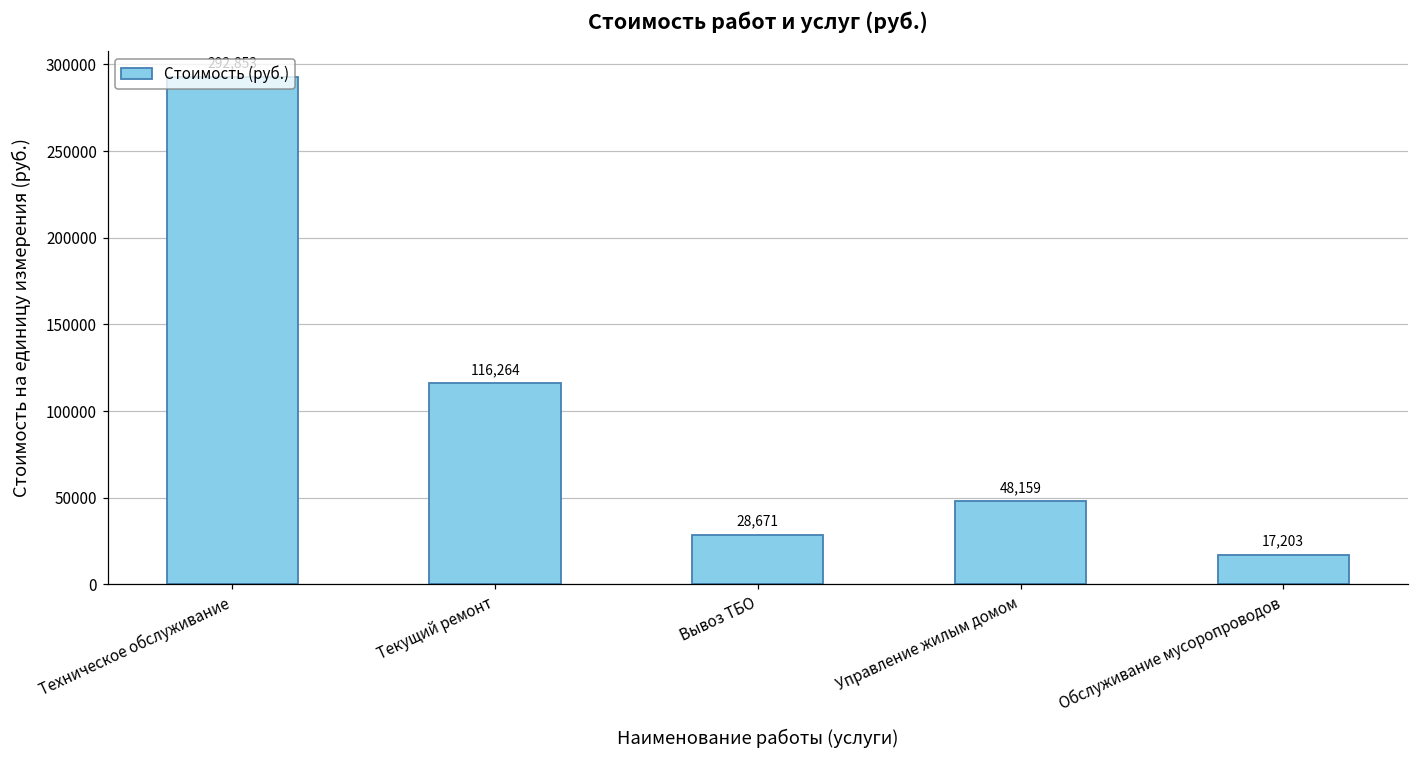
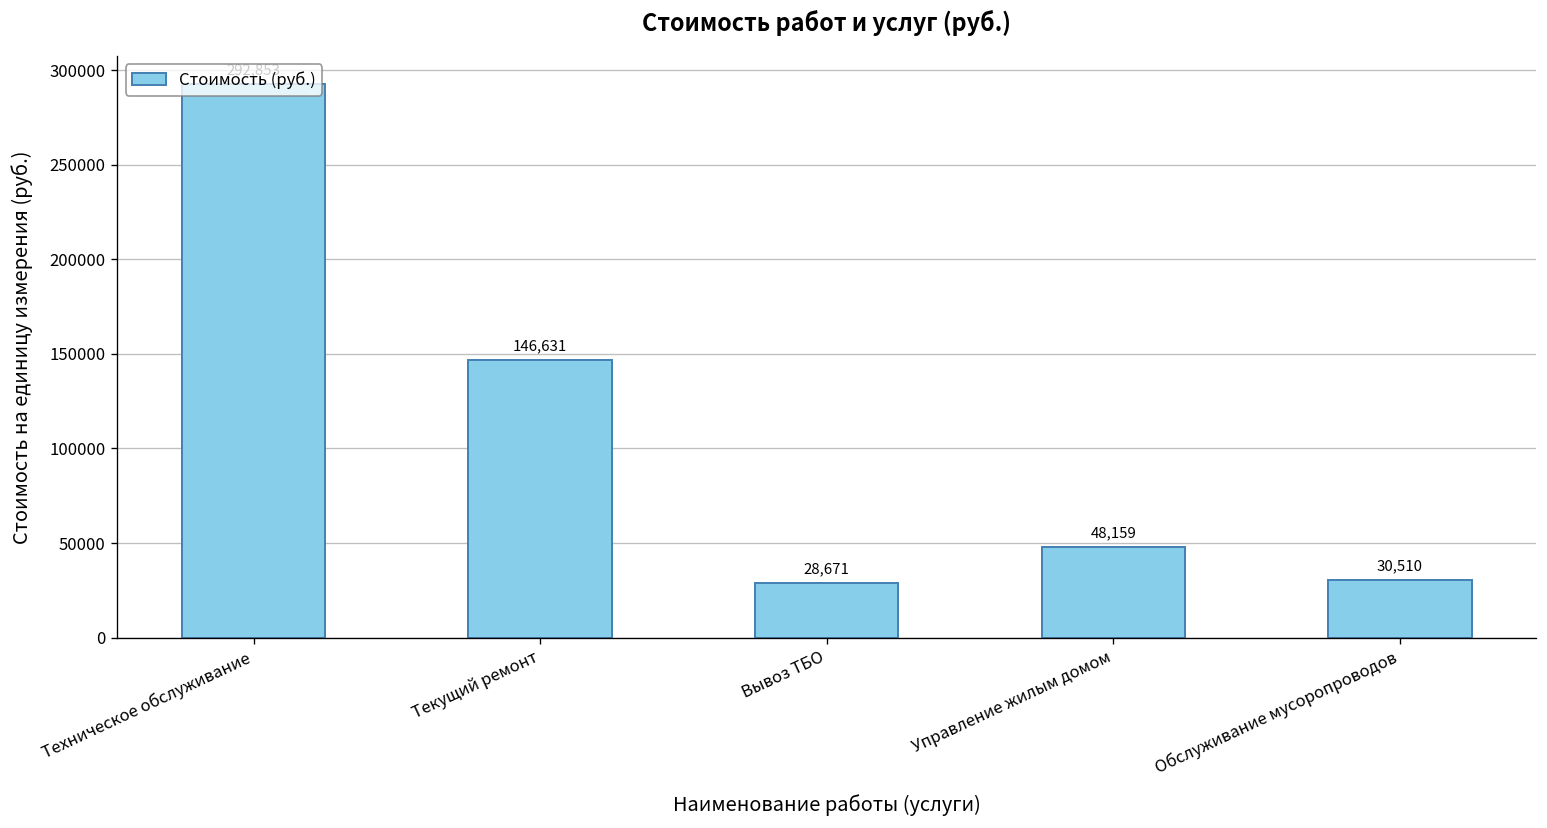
Текущий ремонт: 116,264 -> 146,631
Обслуживание мусоропроводов: 17,203 -> 30,510
